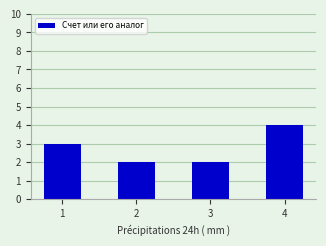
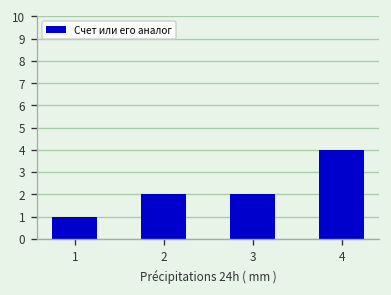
1: 3 -> 1
